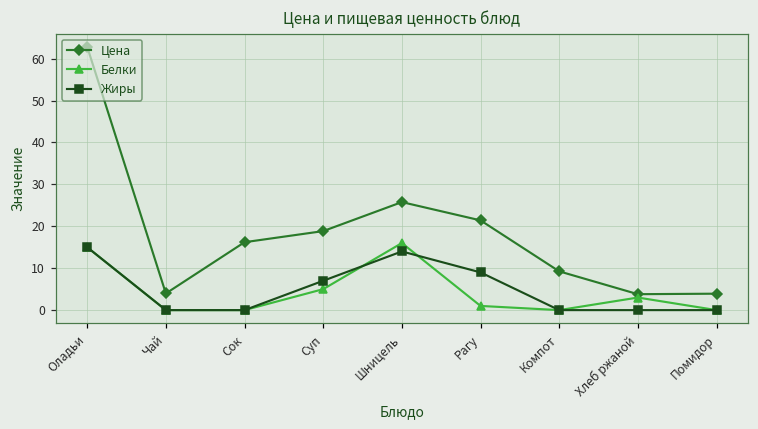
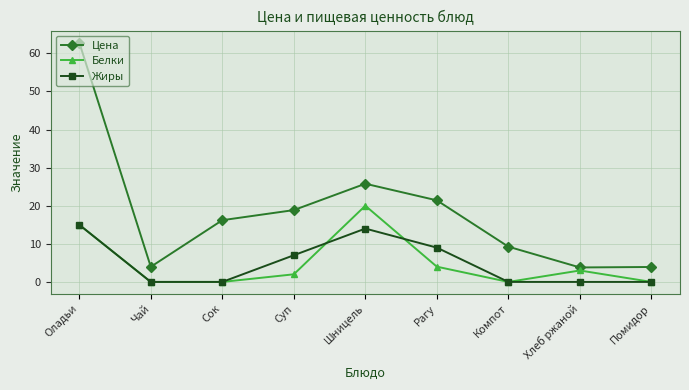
Белки, Суп: 5 -> 2
Белки, Шницель: 16 -> 20
Белки, Рагу: 1 -> 4
